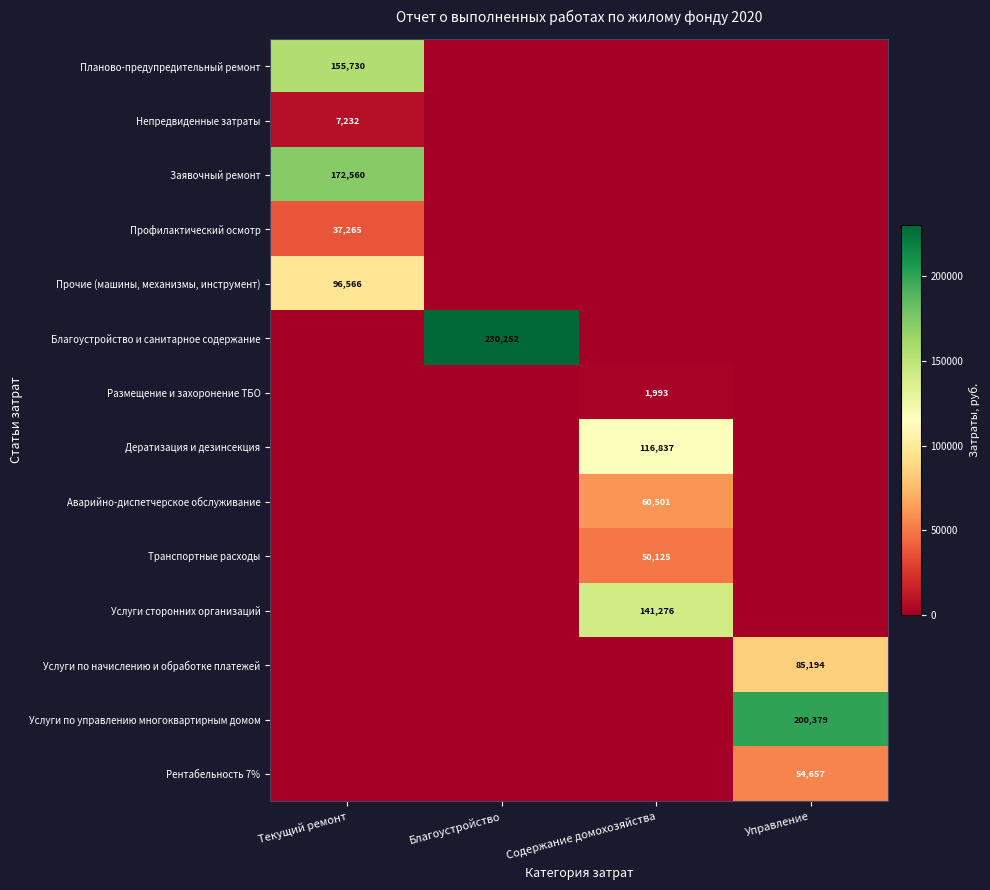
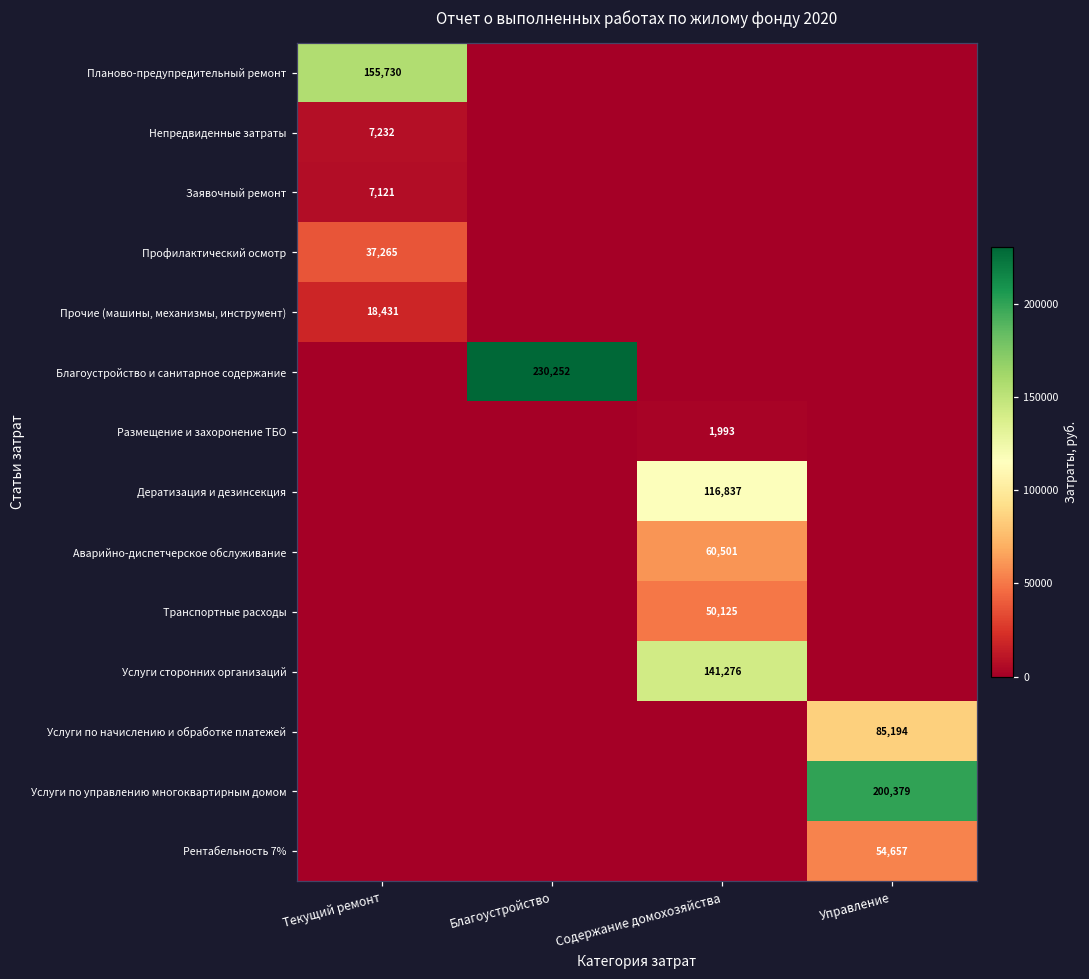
Заявочный ремонт, Текущий ремонт: 172,560 -> 7,121
Прочие (машины, механизмы, инструмент), Текущий ремонт: 96,566 -> 18,431
